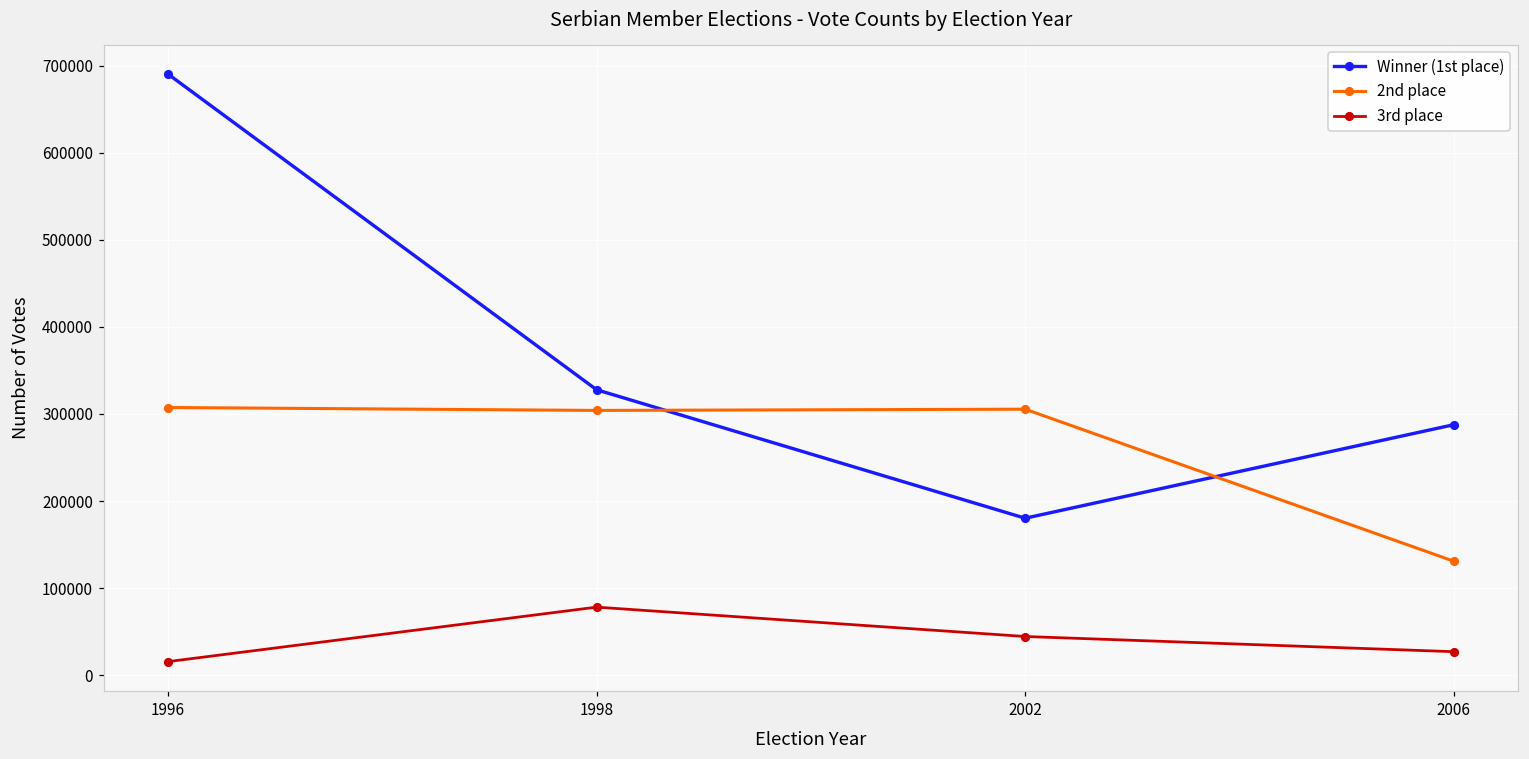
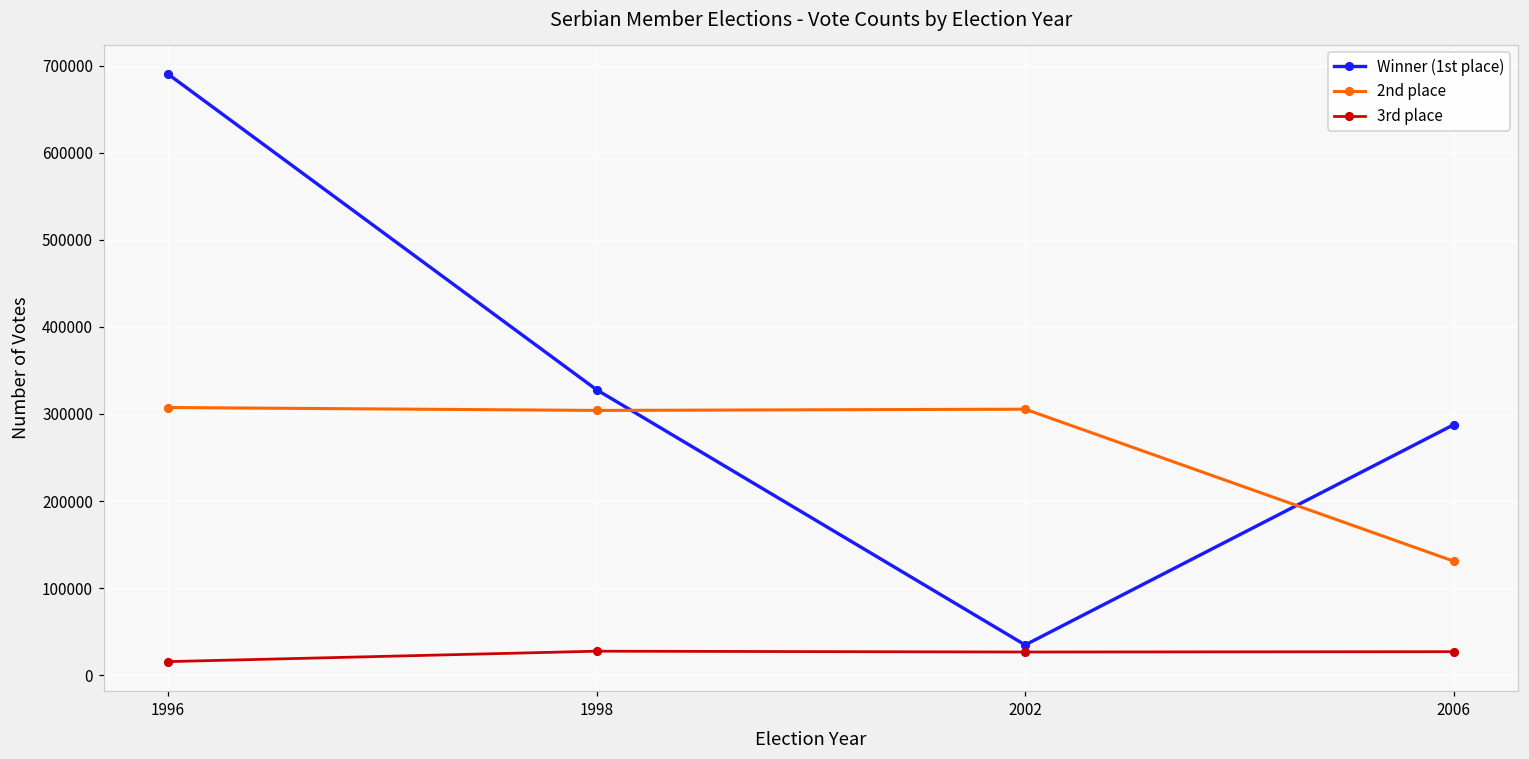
3rd place, 1998: 80000 -> 30000
Winner (1st place), 2002: 180000 -> 30000
3rd place, 2002: 40000 -> 30000
